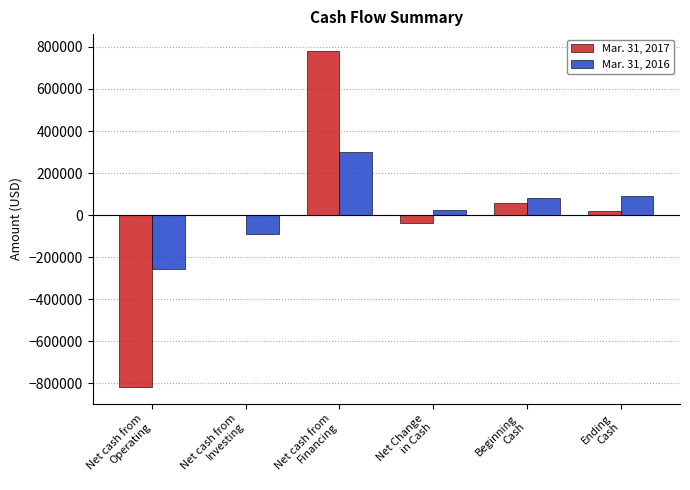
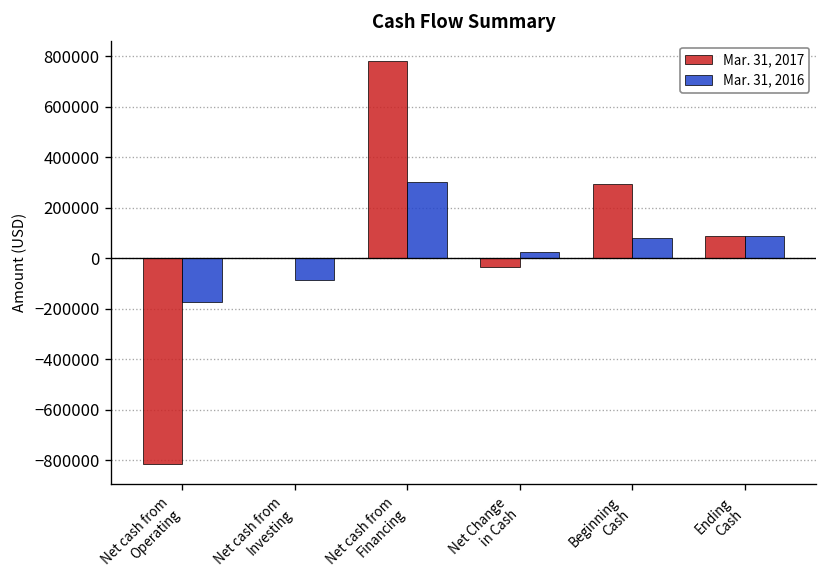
Mar. 31, 2016, Net cash from Operating: -260000 -> -180000
Mar. 31, 2017, Beginning Cash: 60000 -> 290000
Mar. 31, 2017, Ending Cash: 20000 -> 90000
